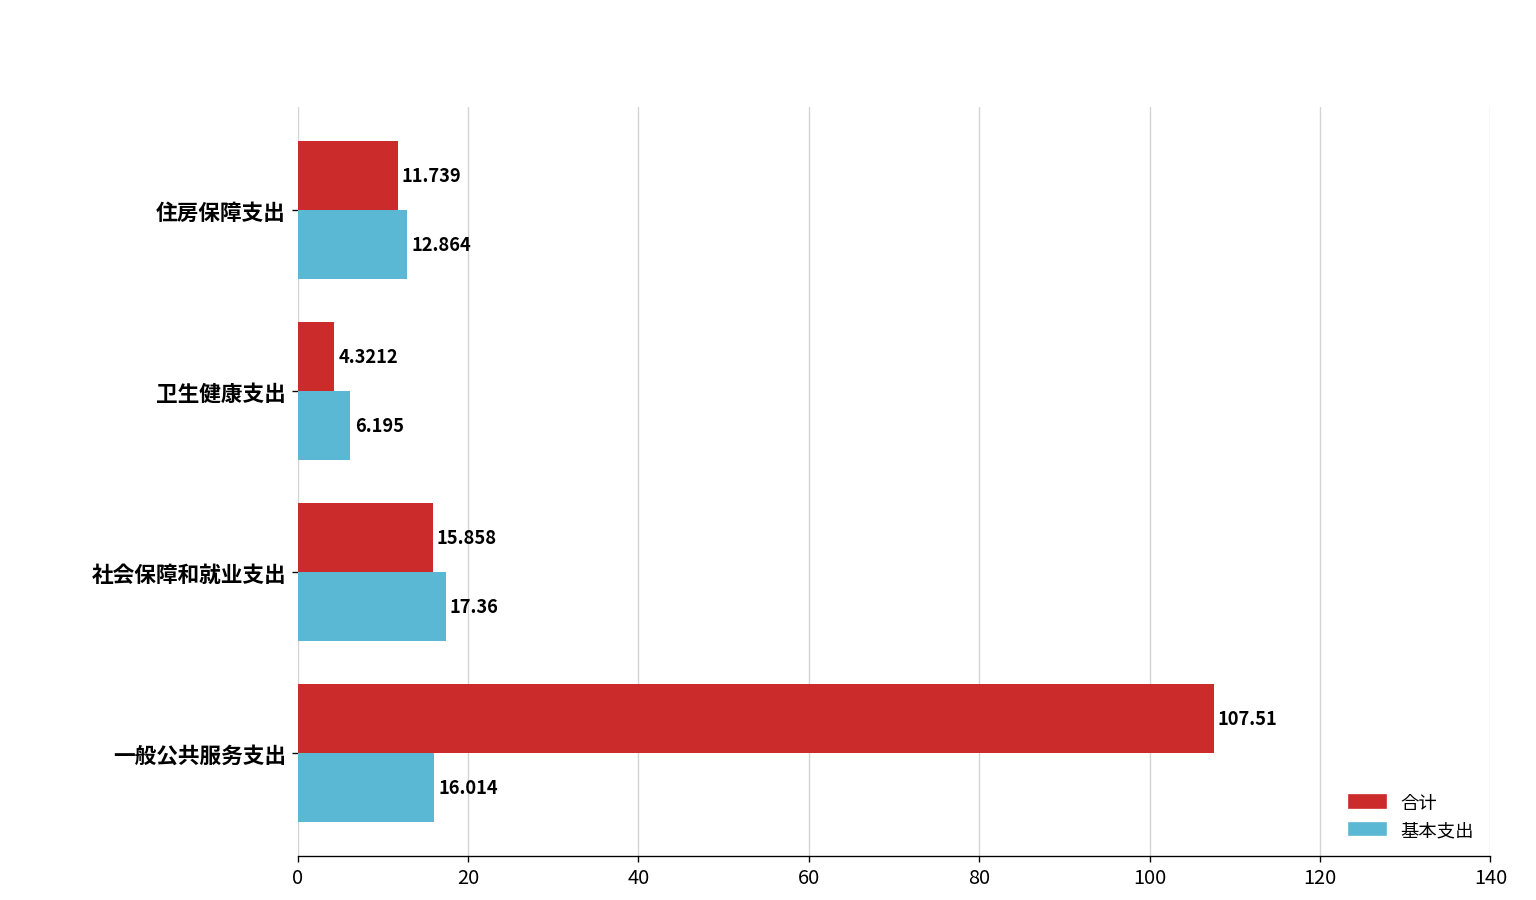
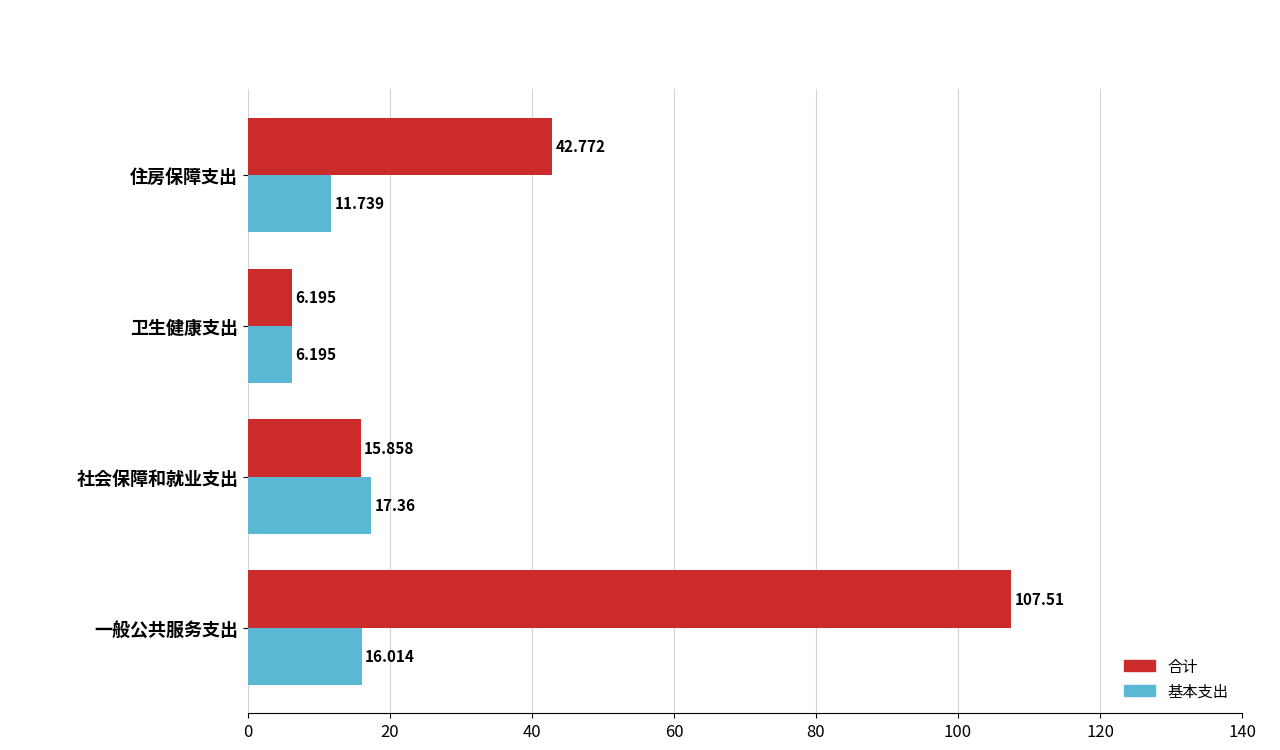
合计, 住房保障支出: 11.739 -> 42.772
基本支出, 住房保障支出: 12.864 -> 11.739
合计, 卫生健康支出: 4.3212 -> 6.195
